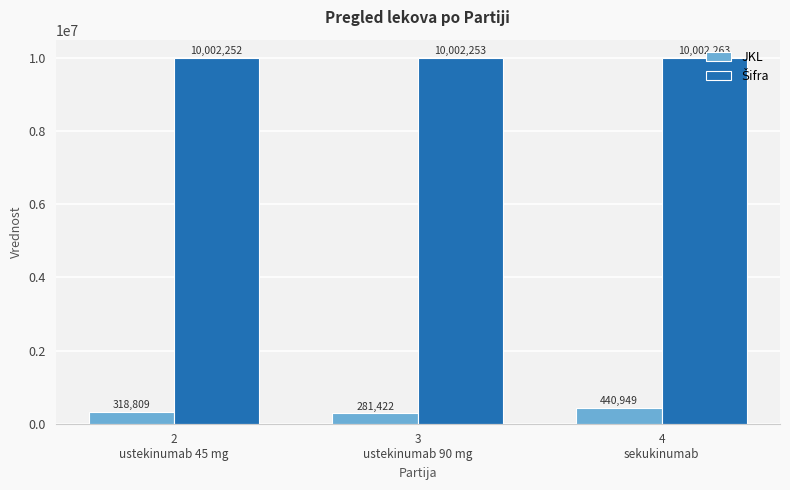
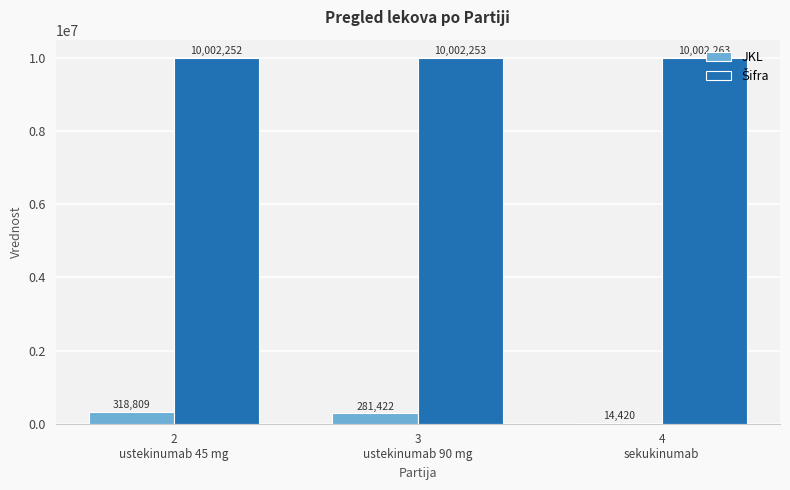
JKL, 4 sekukinumab: 440,949 -> 14,420
